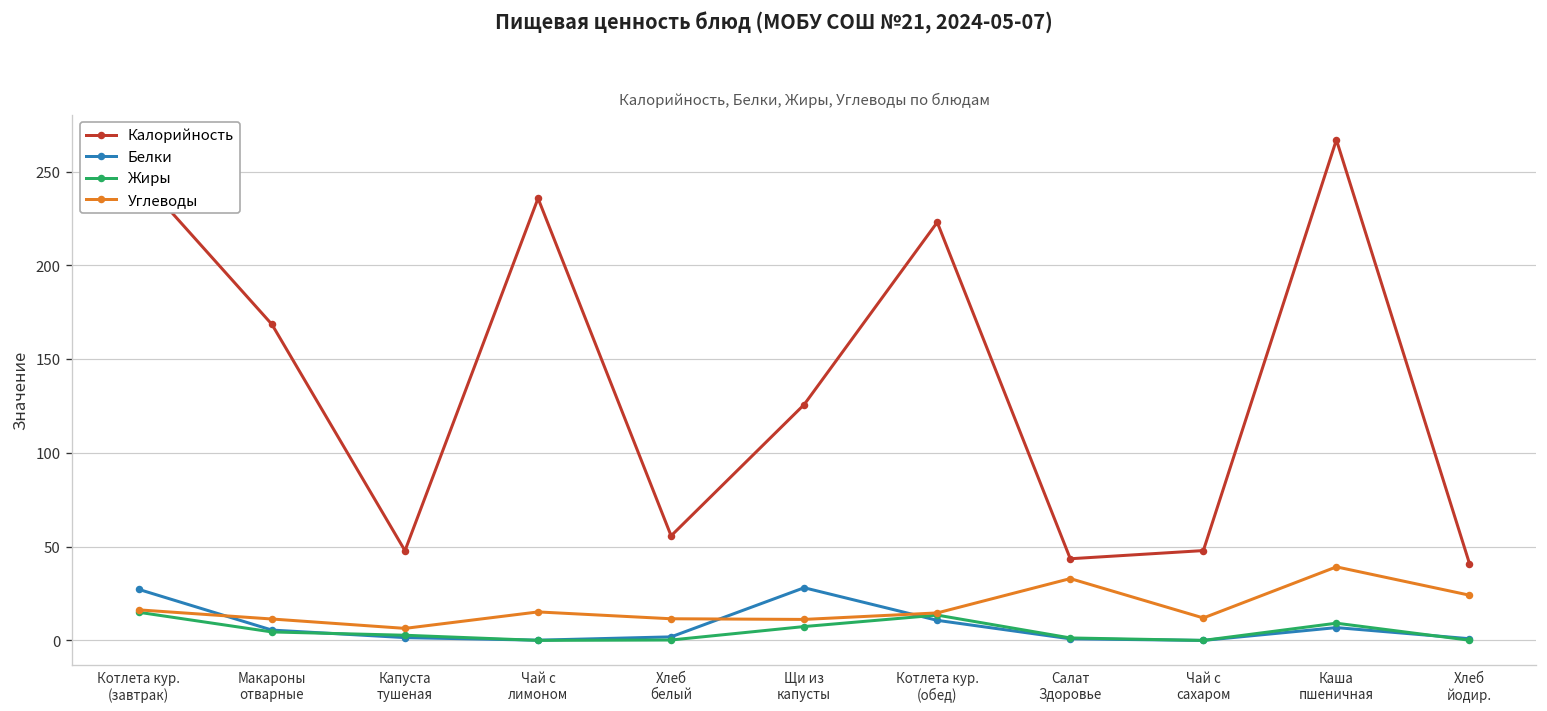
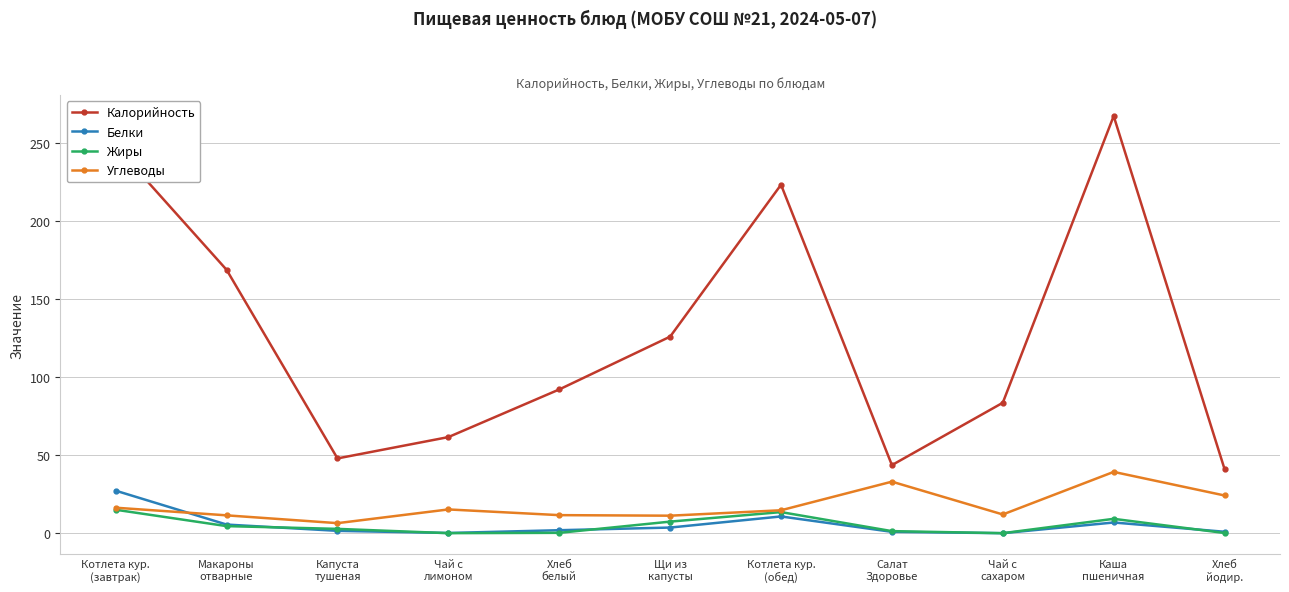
Калорийность, Чай с лимоном: 236 -> 62
Калорийность, Хлеб белый: 56 -> 92
Белки, Щи из капусты: 28 -> 4
Калорийность, Чай с сахаром: 48 -> 83
